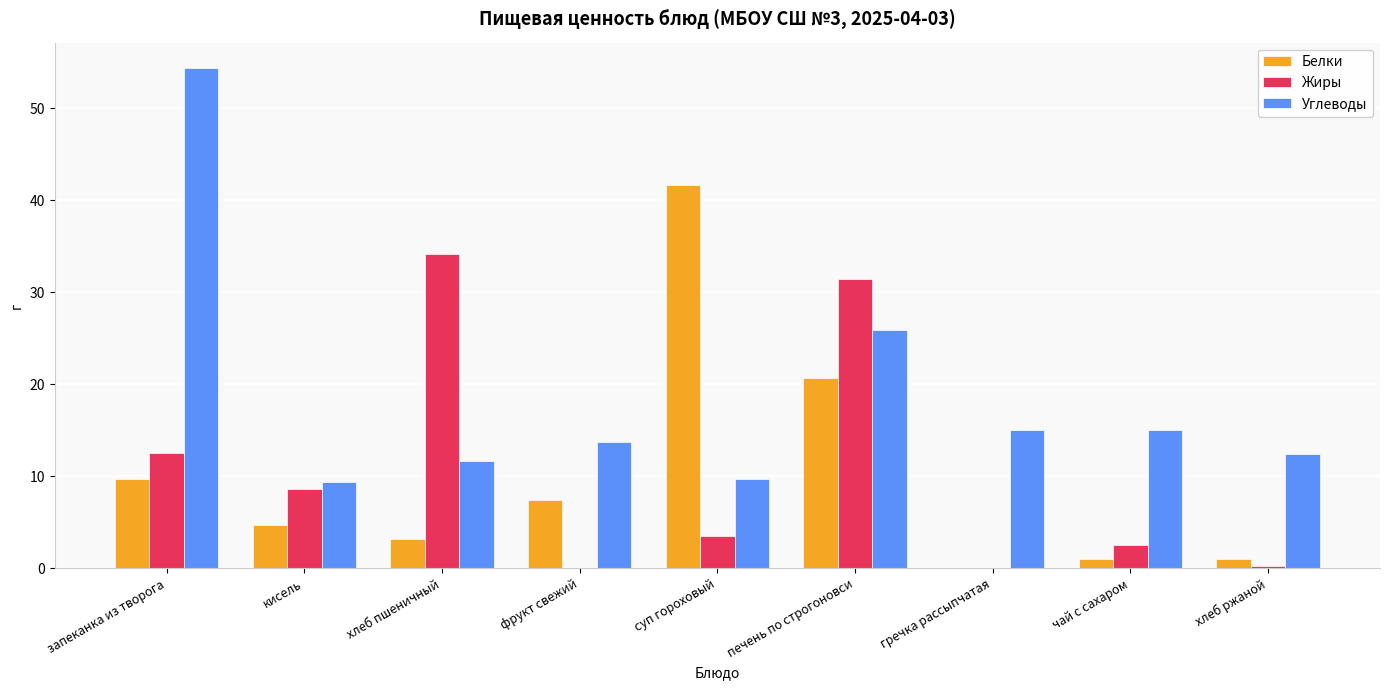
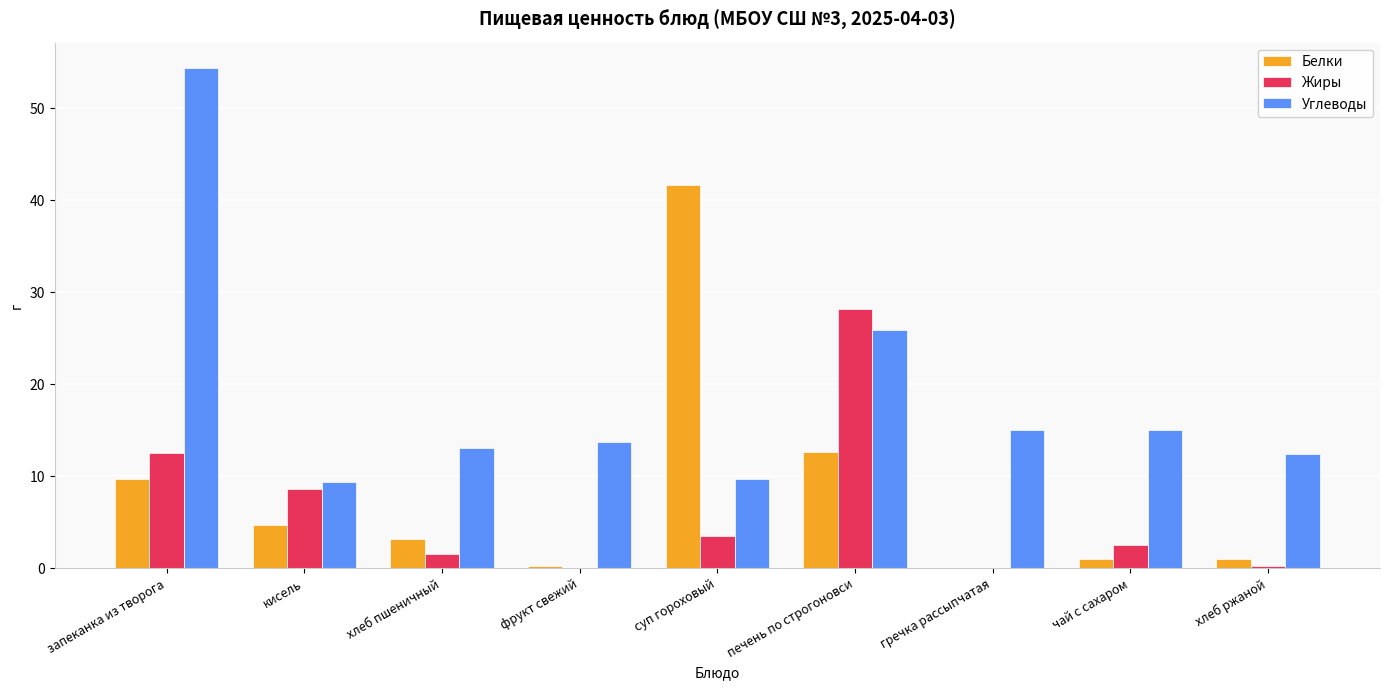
Жиры, хлеб пшеничный: 34 -> 2
Углеводы, хлеб пшеничный: 12 -> 13
Белки, фрукт свежий: 7 -> 0
Белки, печень по строгоновси: 21 -> 13
Жиры, печень по строгоновси: 31 -> 28
